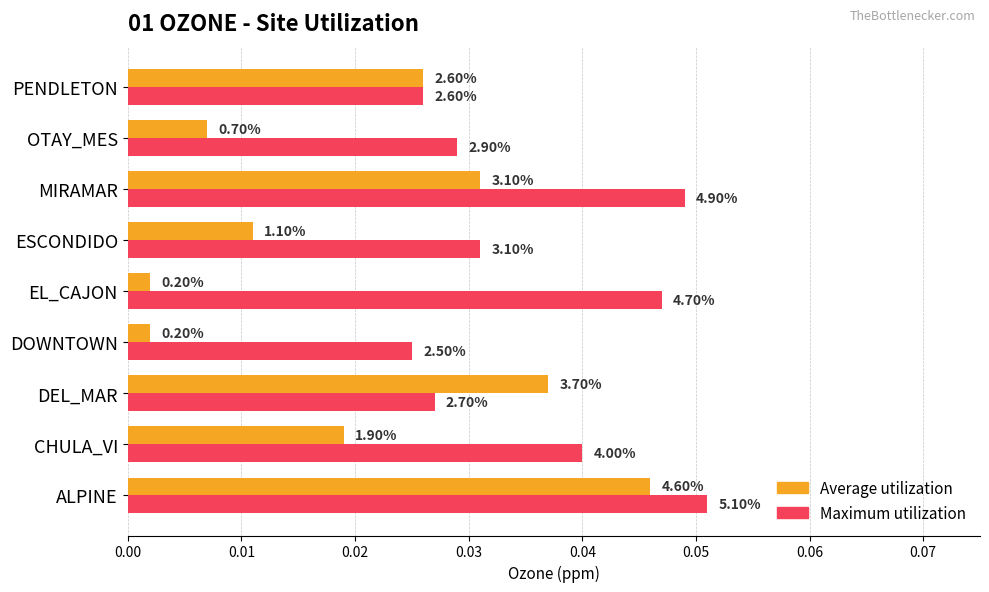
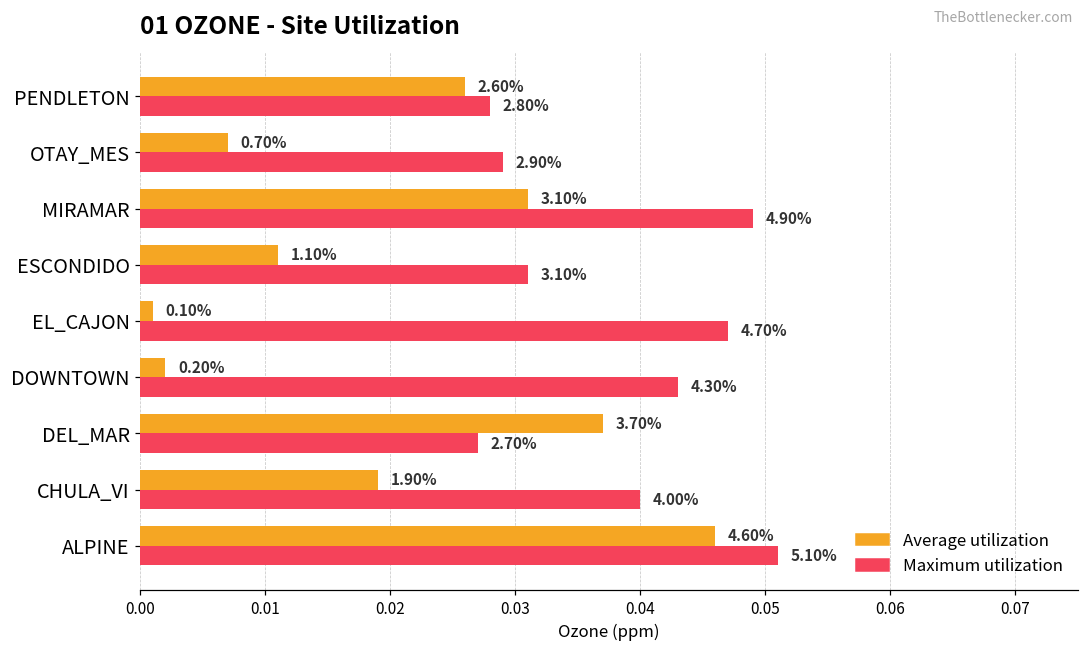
Maximum utilization, PENDLETON: 2.60% -> 2.80%
Average utilization, EL_CAJON: 0.20% -> 0.10%
Maximum utilization, DOWNTOWN: 2.50% -> 4.30%
